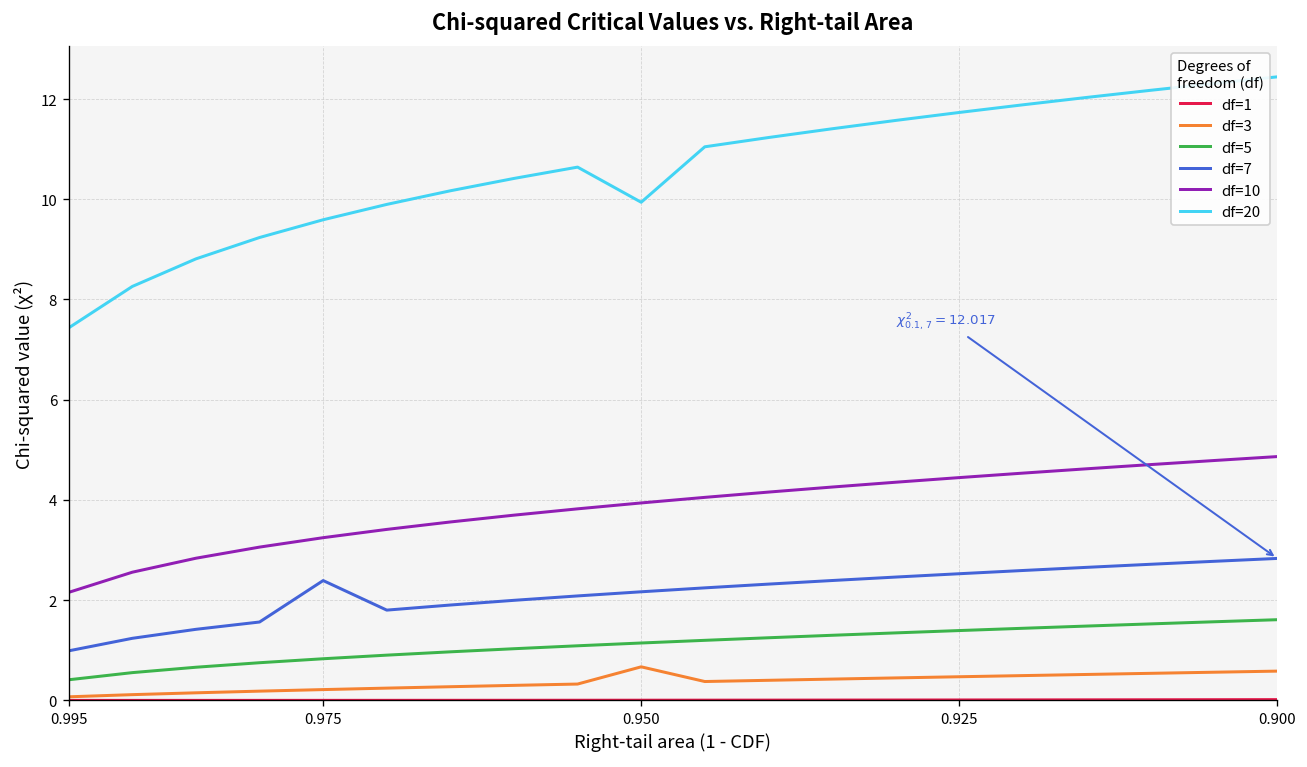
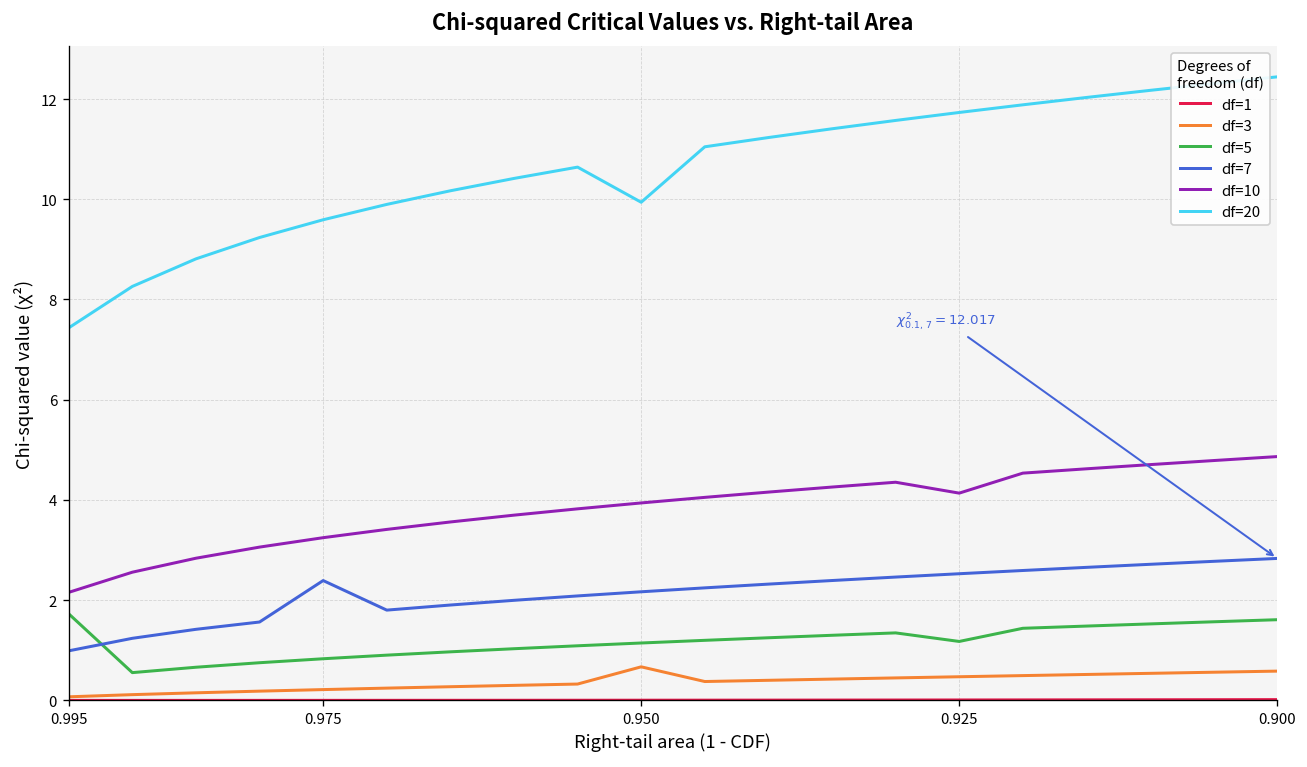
df=5, 0.995: 0.4 -> 1.7
df=5, 0.925: 1.4 -> 1.2
df=10, 0.925: 4.4 -> 4.1
